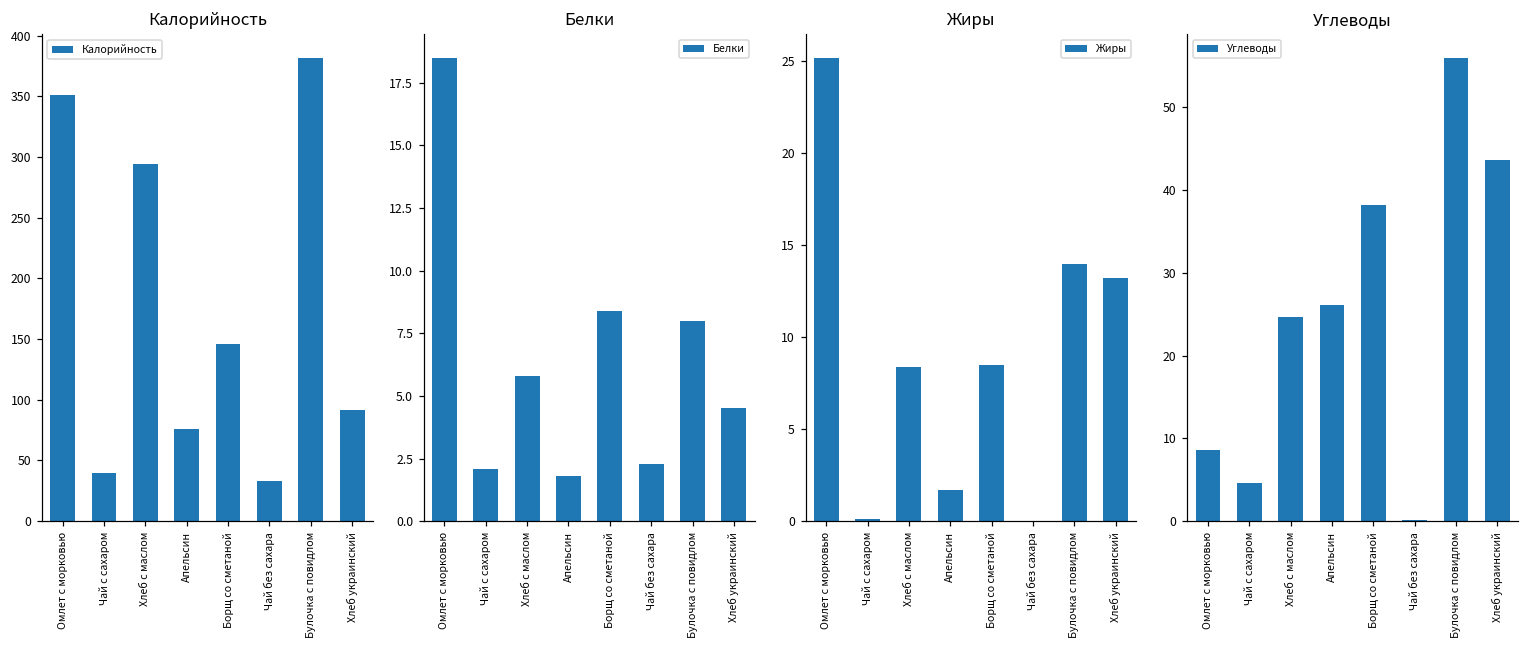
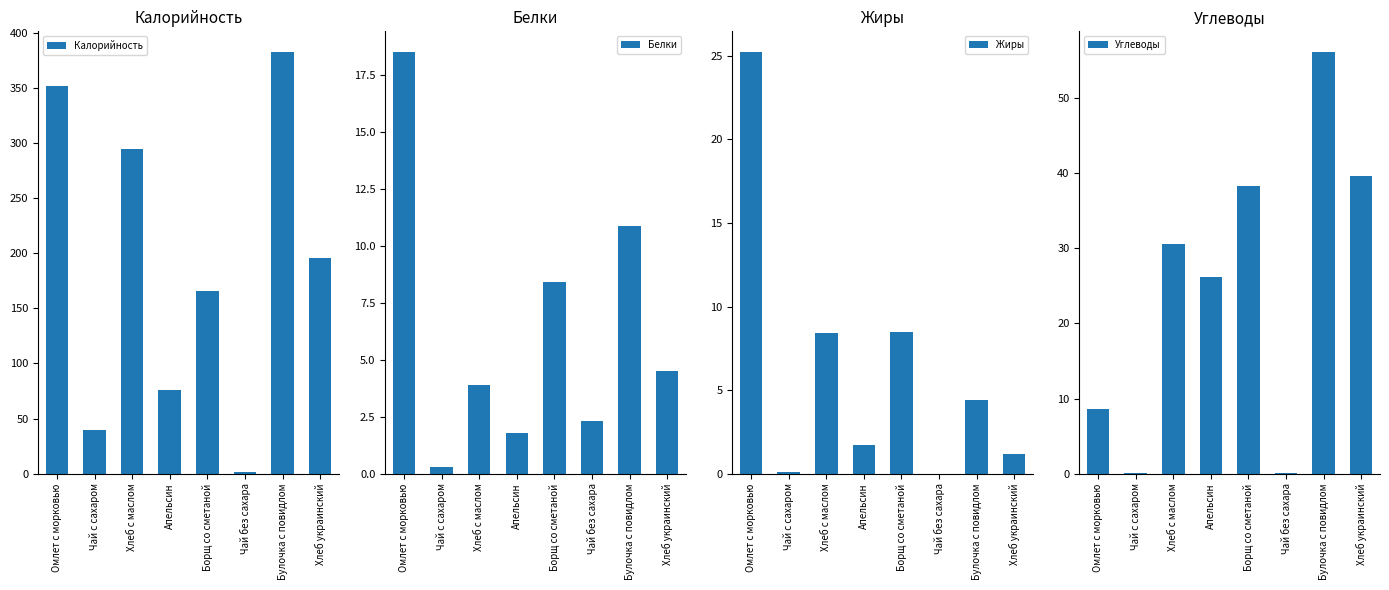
Калорийность, Борщ со сметаной: 146 -> 166
Калорийность, Чай без сахара: 33 -> 1
Калорийность, Хлеб украинский: 92 -> 196
Белки, Чай с сахаром: 2.1 -> 0.3
Белки, Хлеб с маслом: 5.8 -> 3.9
Белки, Булочка с повидлом: 8.0 -> 10.9
Жиры, Булочка с повидлом: 14.0 -> 4.4
Жиры, Хлеб украинский: 13.2 -> 1.2
Углеводы, Чай с сахаром: 5 -> 0
Углеводы, Хлеб с маслом: 25 -> 31
Углеводы, Хлеб украинский: 44 -> 40
